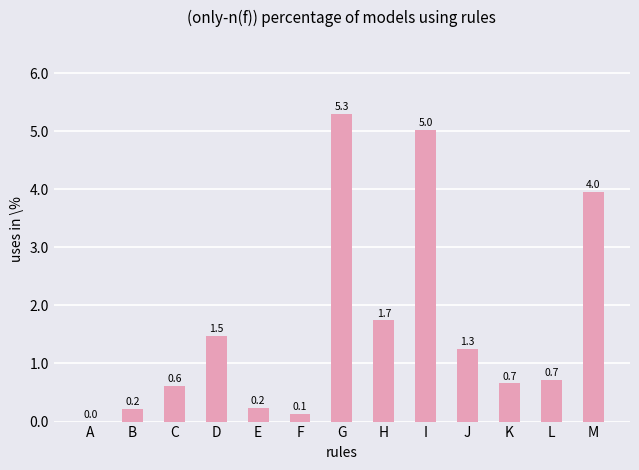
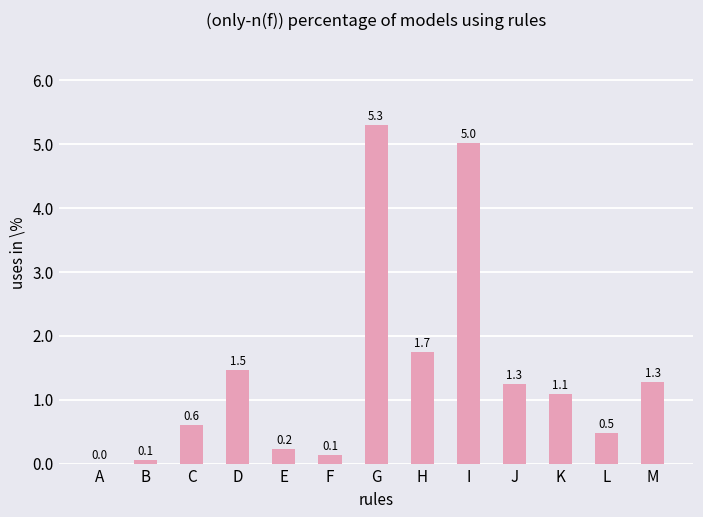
B: 0.2 -> 0.1
K: 0.7 -> 1.1
L: 0.7 -> 0.5
M: 4.0 -> 1.3
